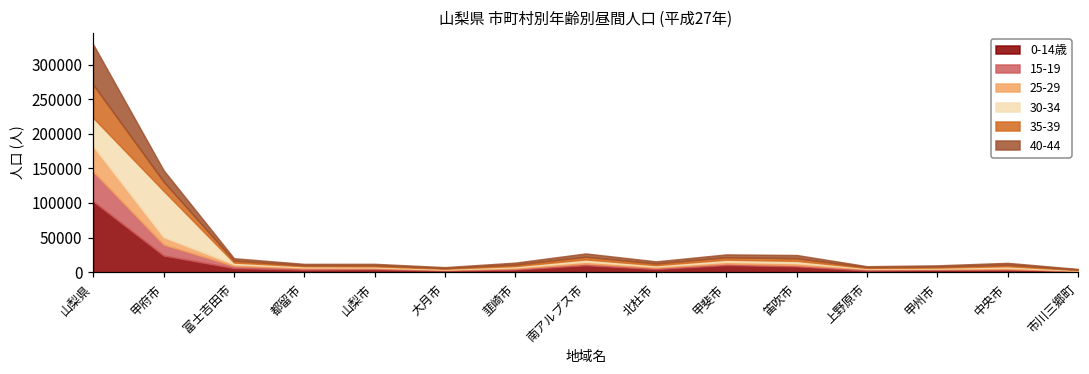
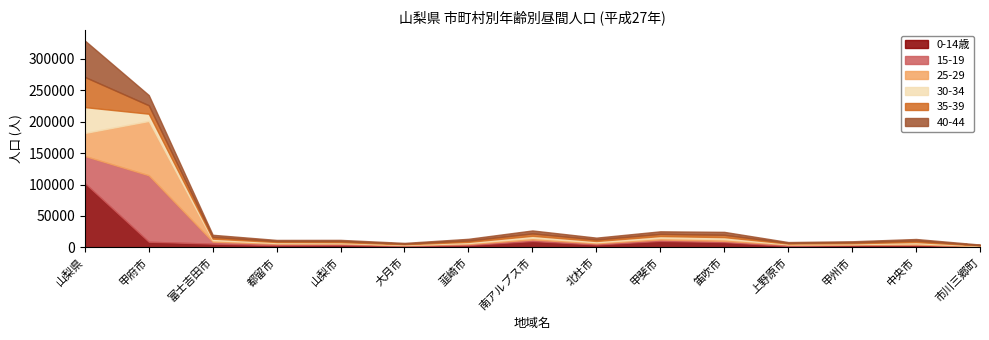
0-14歳, 甲府市: 20000 -> 10000
15-19, 甲府市: 20000 -> 110000
25-29, 甲府市: 10000 -> 90000
30-34, 甲府市: 70000 -> 10000
